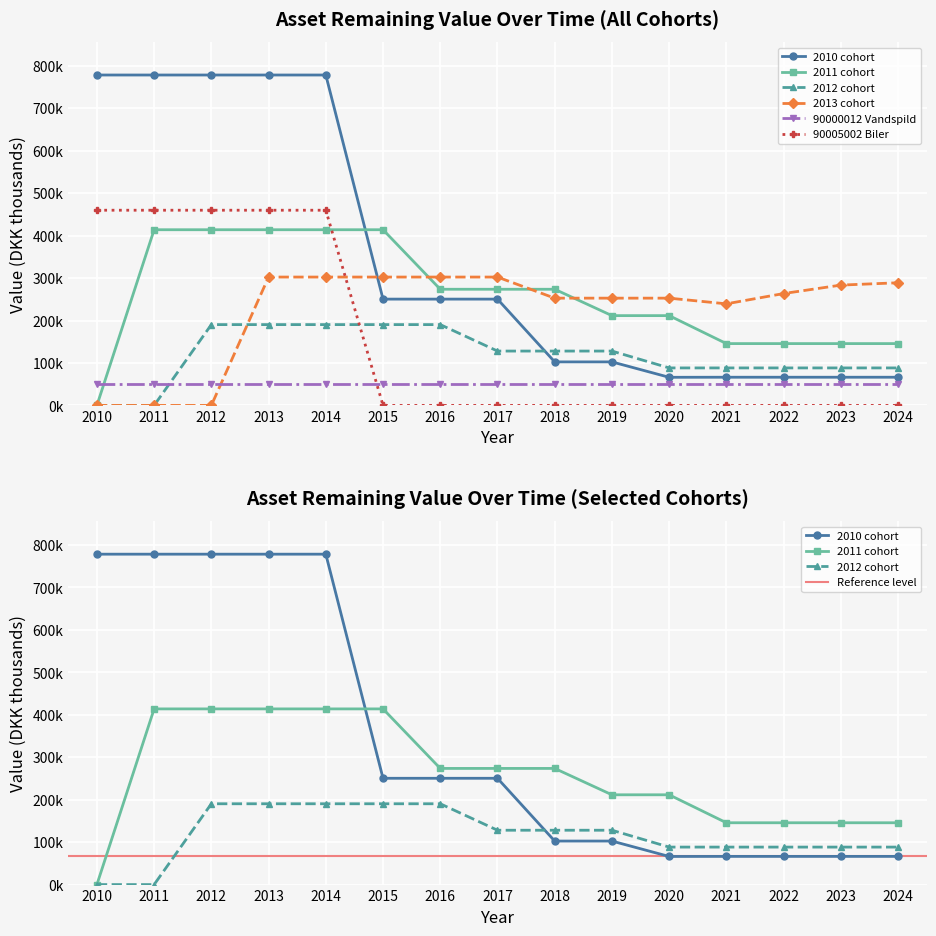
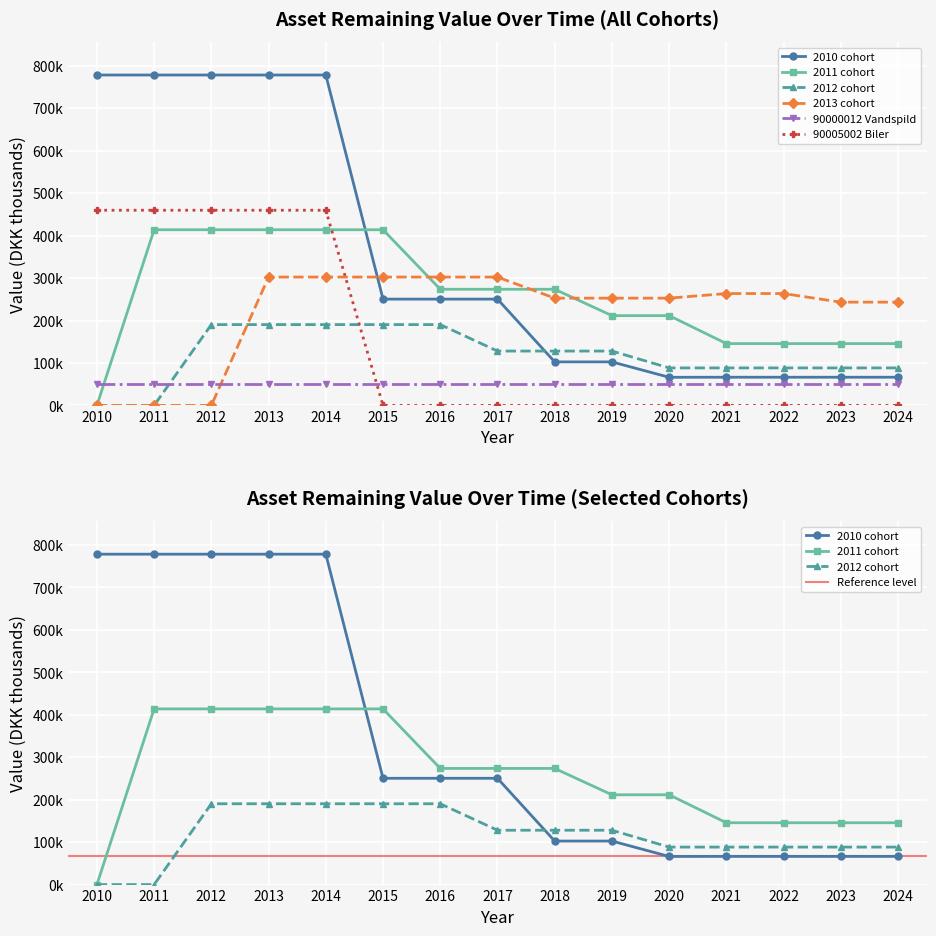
Asset Remaining Value Over Time (All Cohorts), 2013 cohort, 2021: 240000 -> 260000
Asset Remaining Value Over Time (All Cohorts), 2013 cohort, 2023: 280000 -> 240000
Asset Remaining Value Over Time (All Cohorts), 2013 cohort, 2024: 290000 -> 240000
